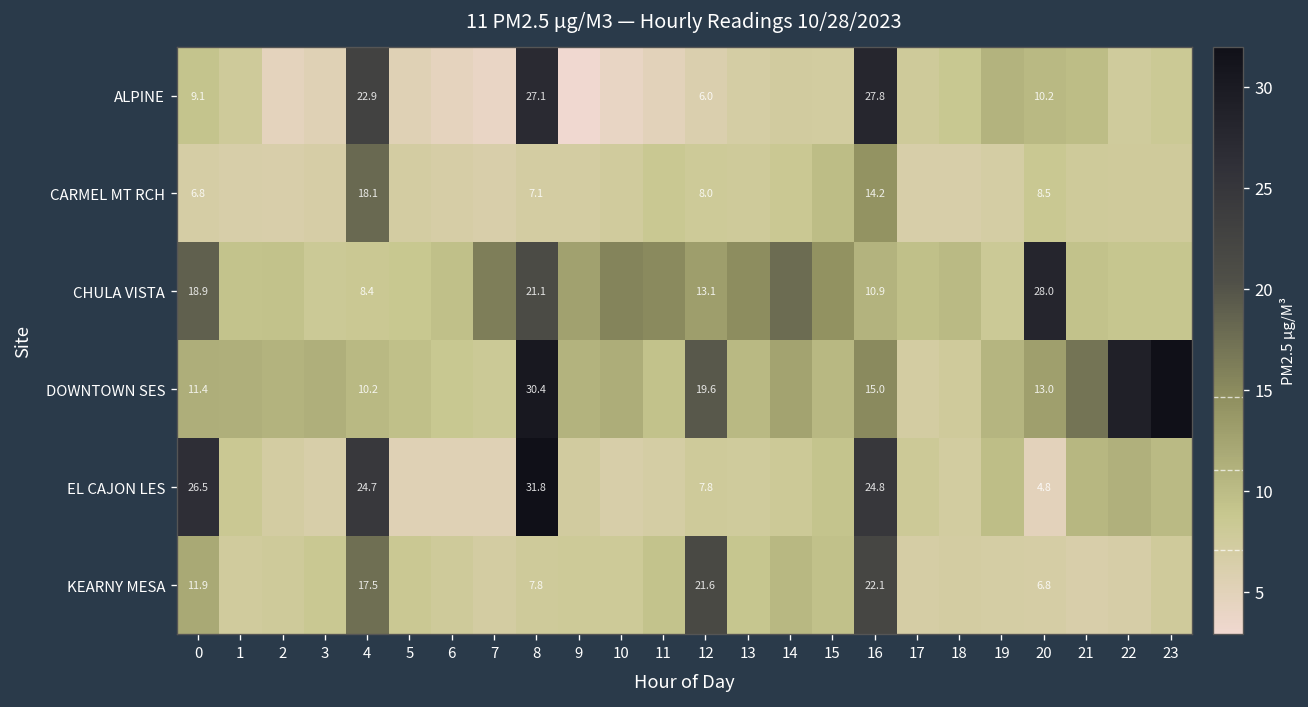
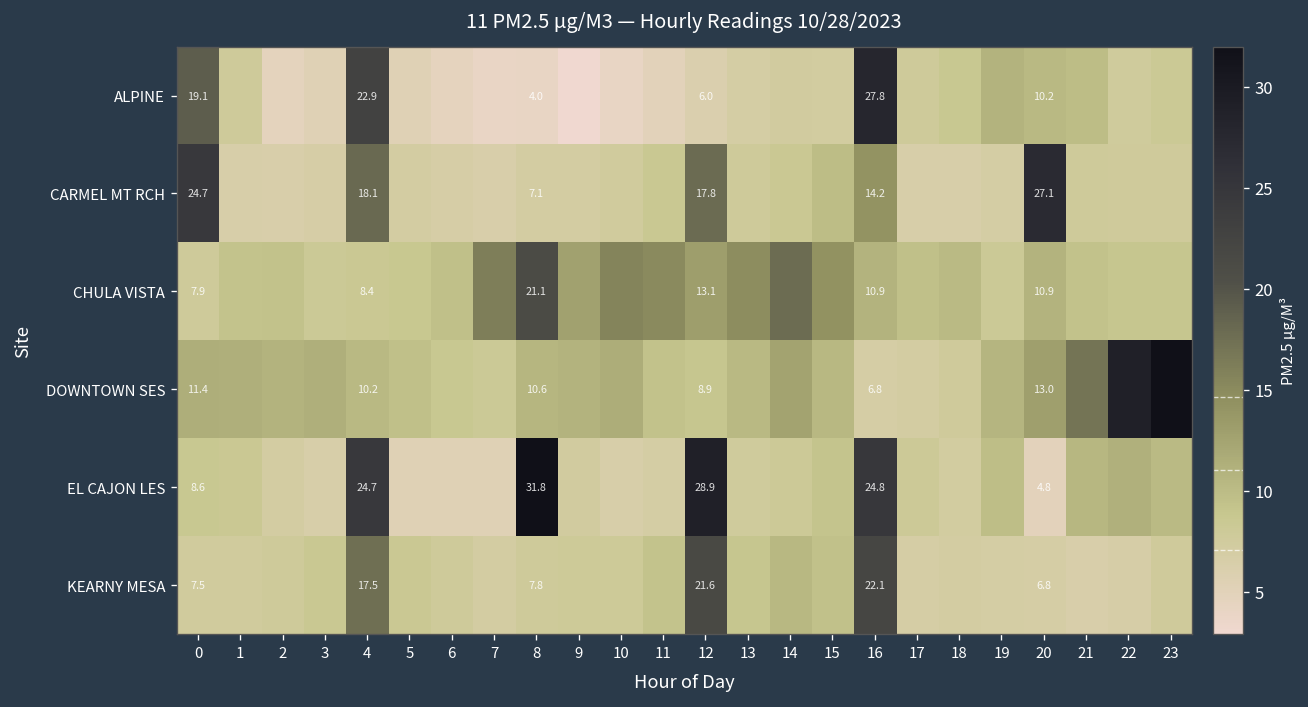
ALPINE, 0: 9.1 -> 19.1
ALPINE, 8: 27.1 -> 4.0
CARMEL MT RCH, 0: 6.8 -> 24.7
CARMEL MT RCH, 12: 8.0 -> 17.8
CARMEL MT RCH, 20: 8.5 -> 27.1
CHULA VISTA, 0: 18.9 -> 7.9
CHULA VISTA, 20: 28.0 -> 10.9
DOWNTOWN SES, 8: 30.4 -> 10.6
DOWNTOWN SES, 12: 19.6 -> 8.9
DOWNTOWN SES, 16: 15.0 -> 6.8
EL CAJON LES, 0: 26.5 -> 8.6
EL CAJON LES, 12: 7.8 -> 28.9
KEARNY MESA, 0: 11.9 -> 7.5
